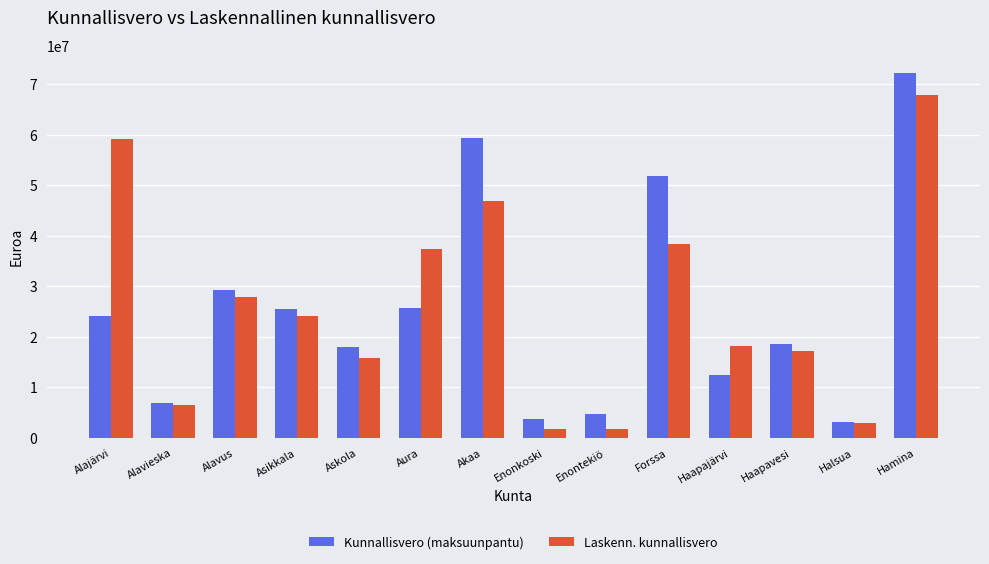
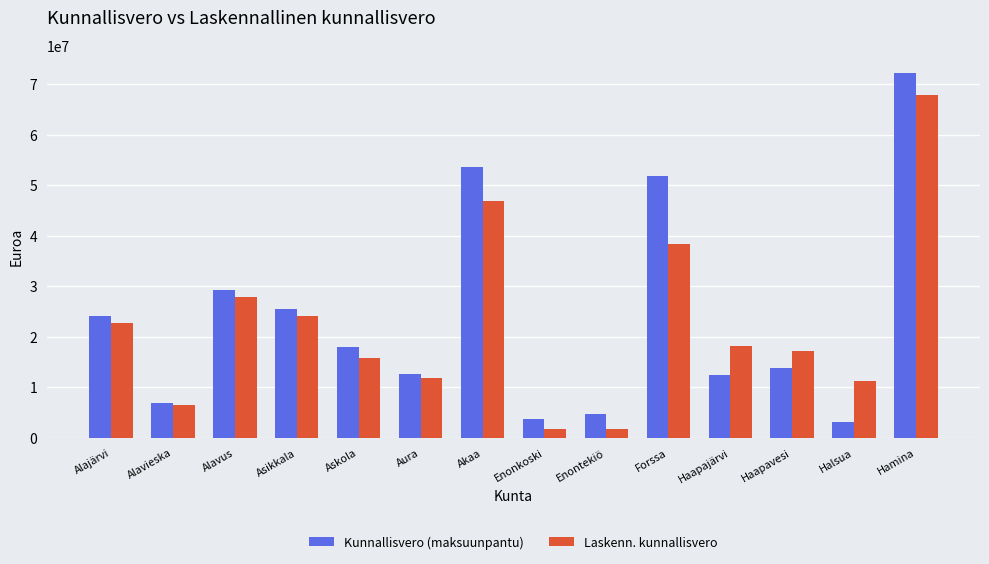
Laskenn. kunnallisvero, Alajärvi: 59000000 -> 23000000
Kunnallisvero (maksuunpantu), Aura: 26000000 -> 13000000
Laskenn. kunnallisvero, Aura: 37000000 -> 12000000
Kunnallisvero (maksuunpantu), Akaa: 59000000 -> 54000000
Kunnallisvero (maksuunpantu), Haapavesi: 19000000 -> 14000000
Laskenn. kunnallisvero, Halsua: 3000000 -> 11000000
